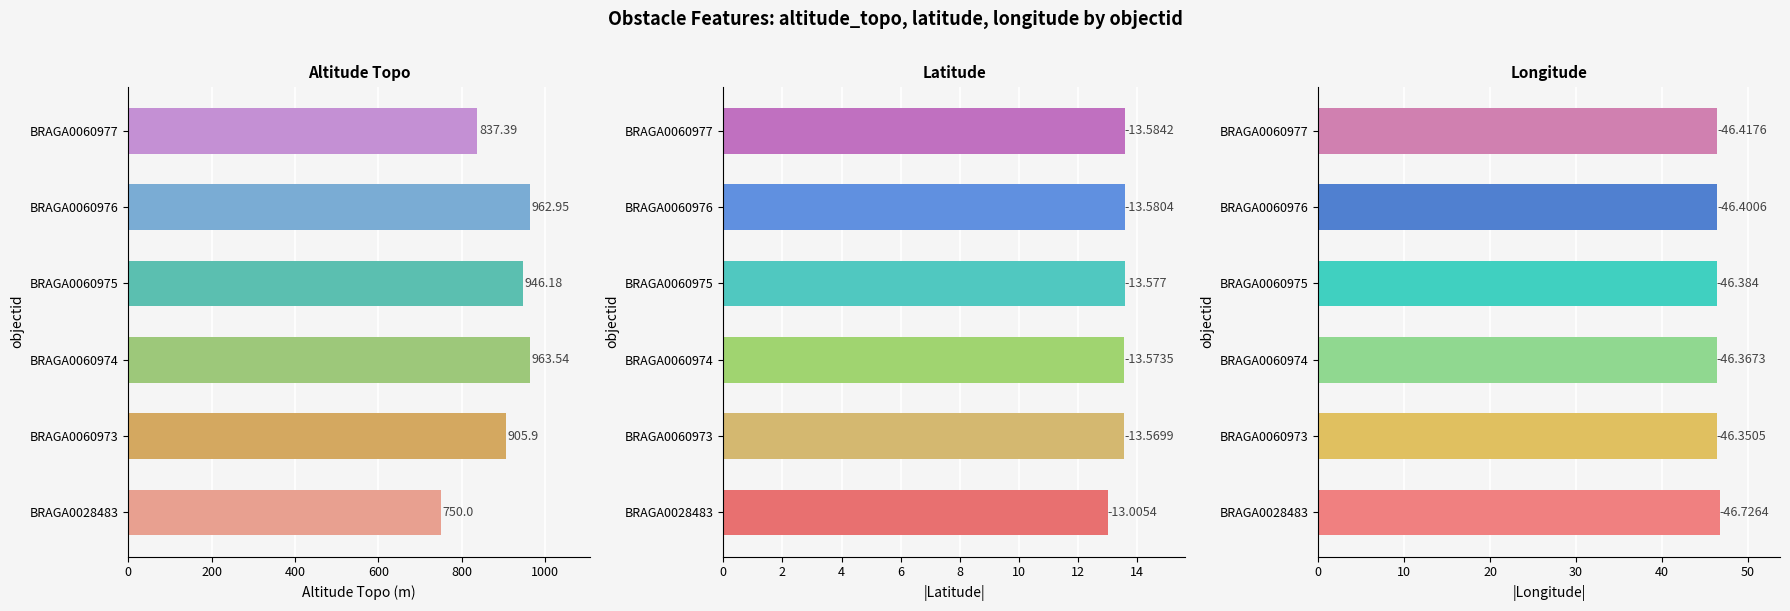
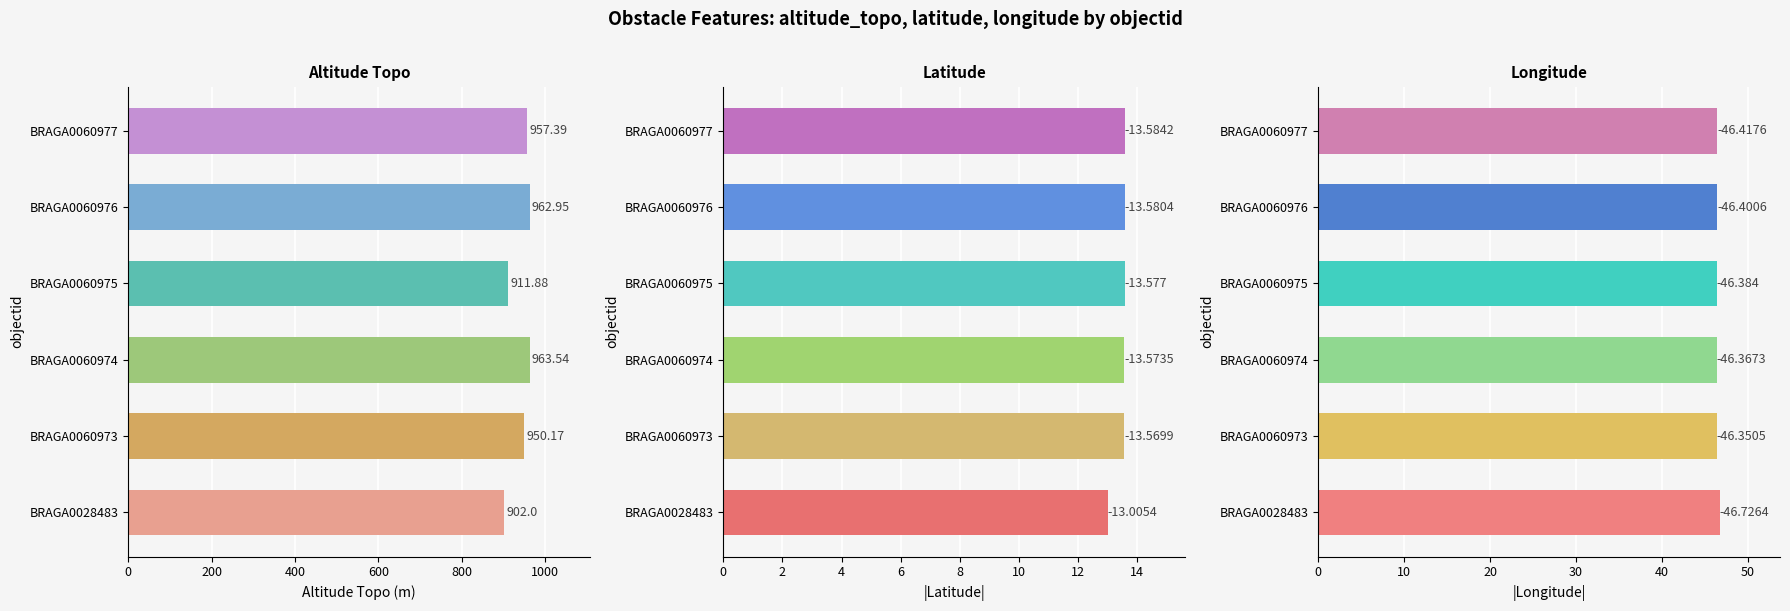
Altitude Topo, BRAGA0060977: 837.39 -> 957.39
Altitude Topo, BRAGA0060975: 946.18 -> 911.88
Altitude Topo, BRAGA0060973: 905.9 -> 950.17
Altitude Topo, BRAGA0028483: 750.0 -> 902.0
